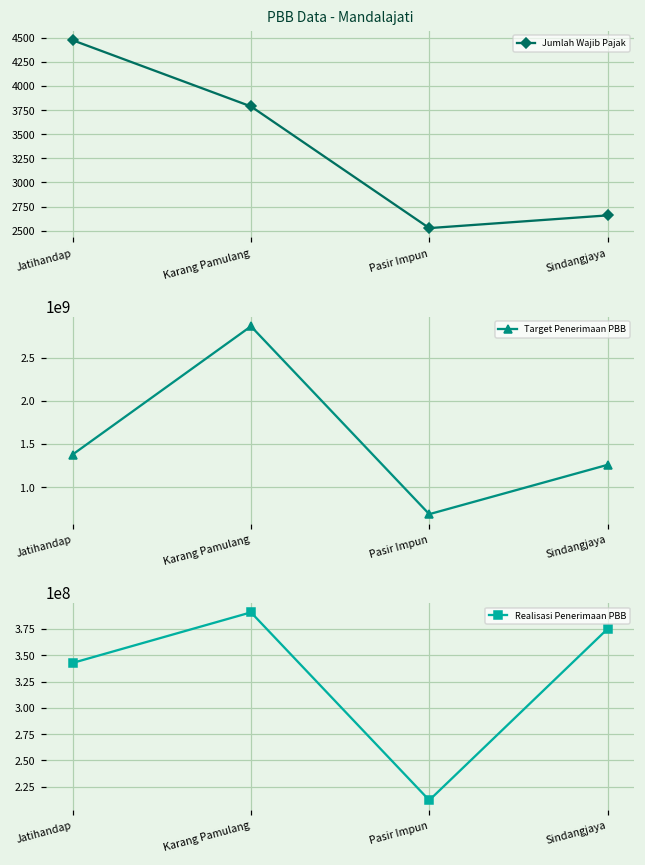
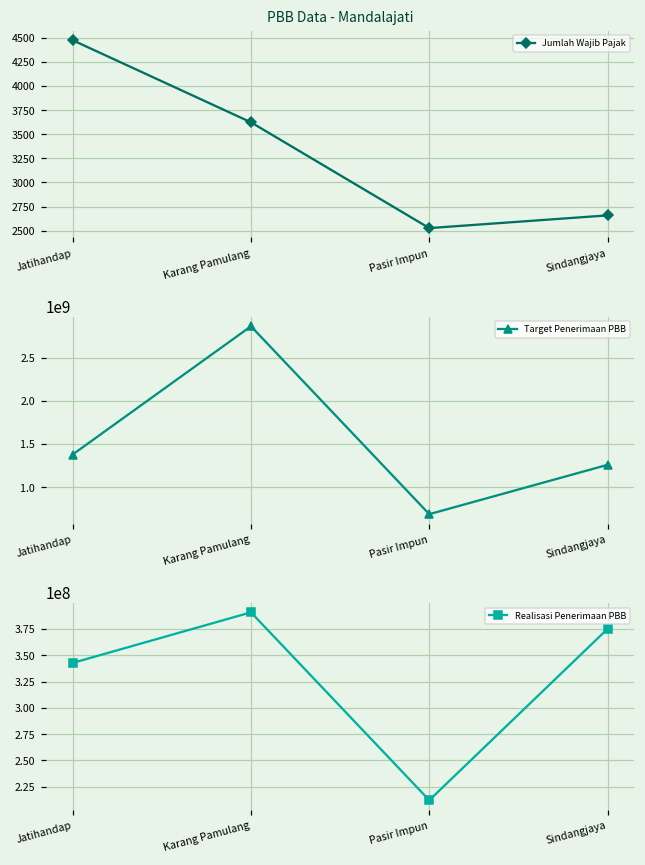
PBB Data - Mandalajati, Karang Pamulang: 3800 -> 3600
